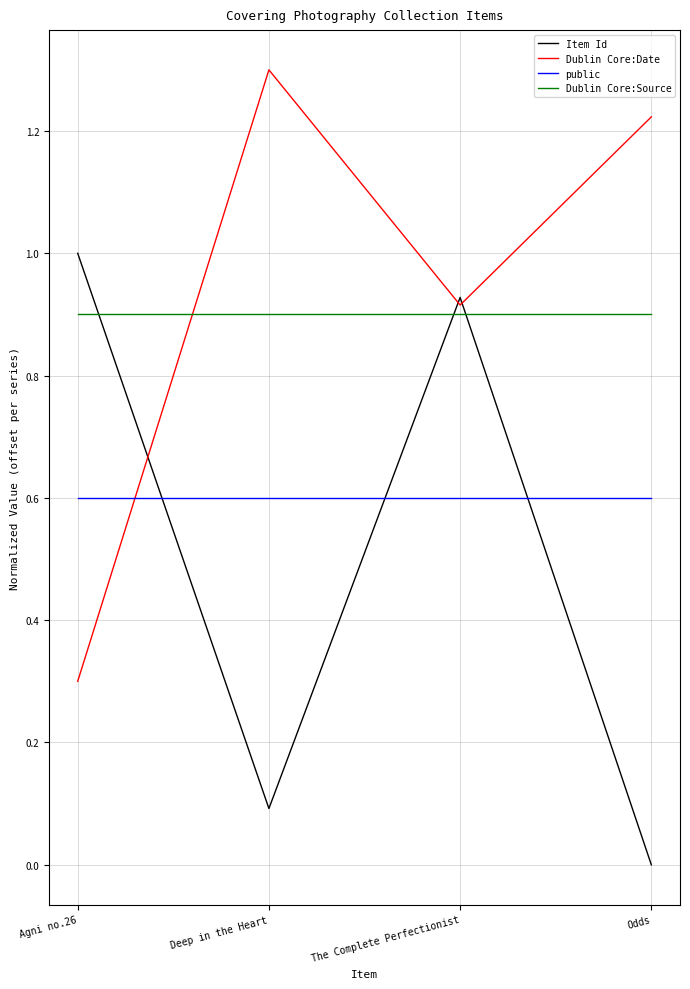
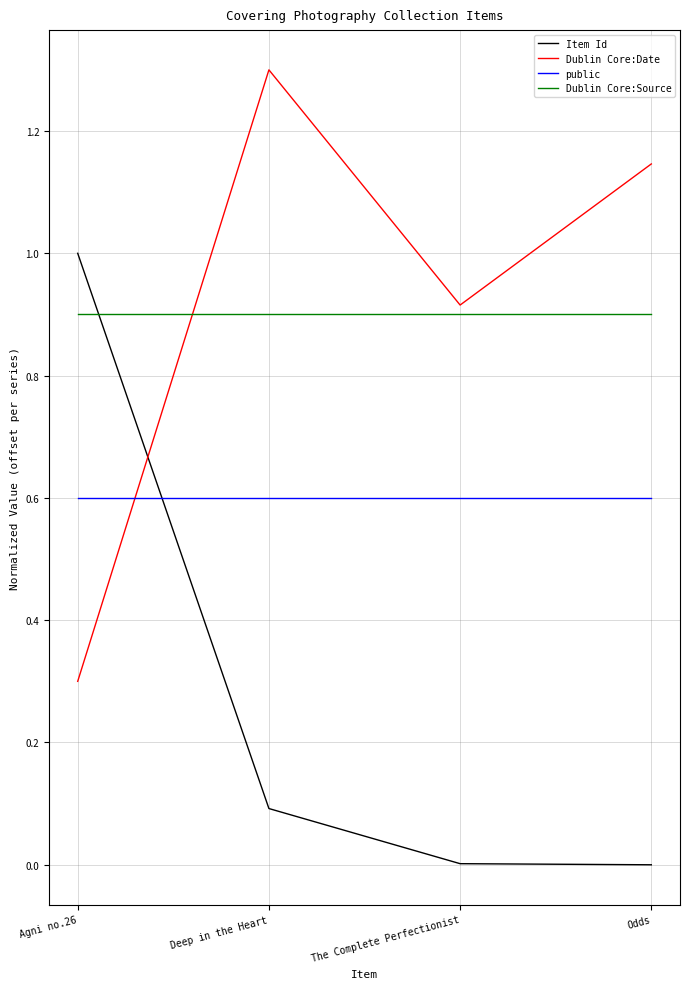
Item Id, The Complete Perfectionist: 0.93 -> 0.00
Dublin Core:Date, Odds: 1.22 -> 1.15
